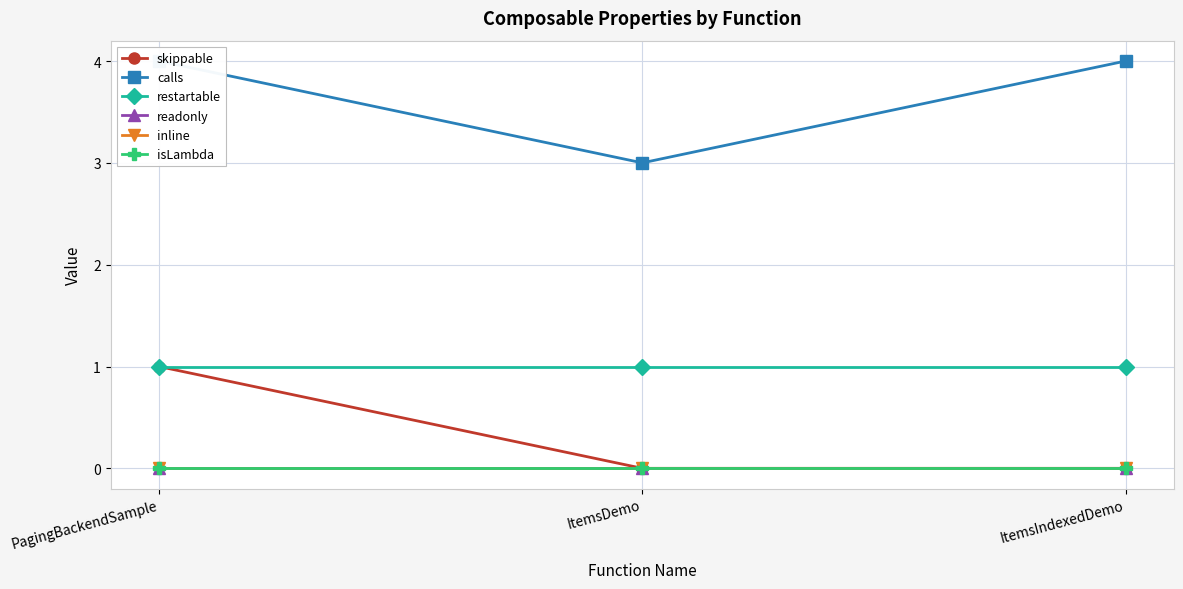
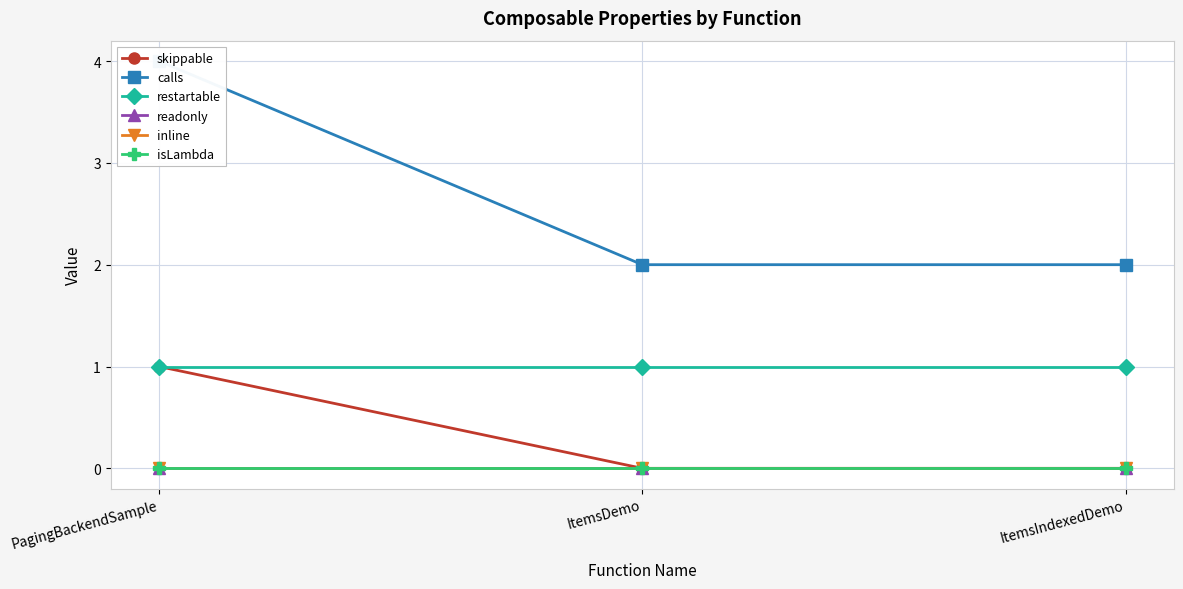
calls, ItemsDemo: 3 -> 2
calls, ItemsIndexedDemo: 4 -> 2
